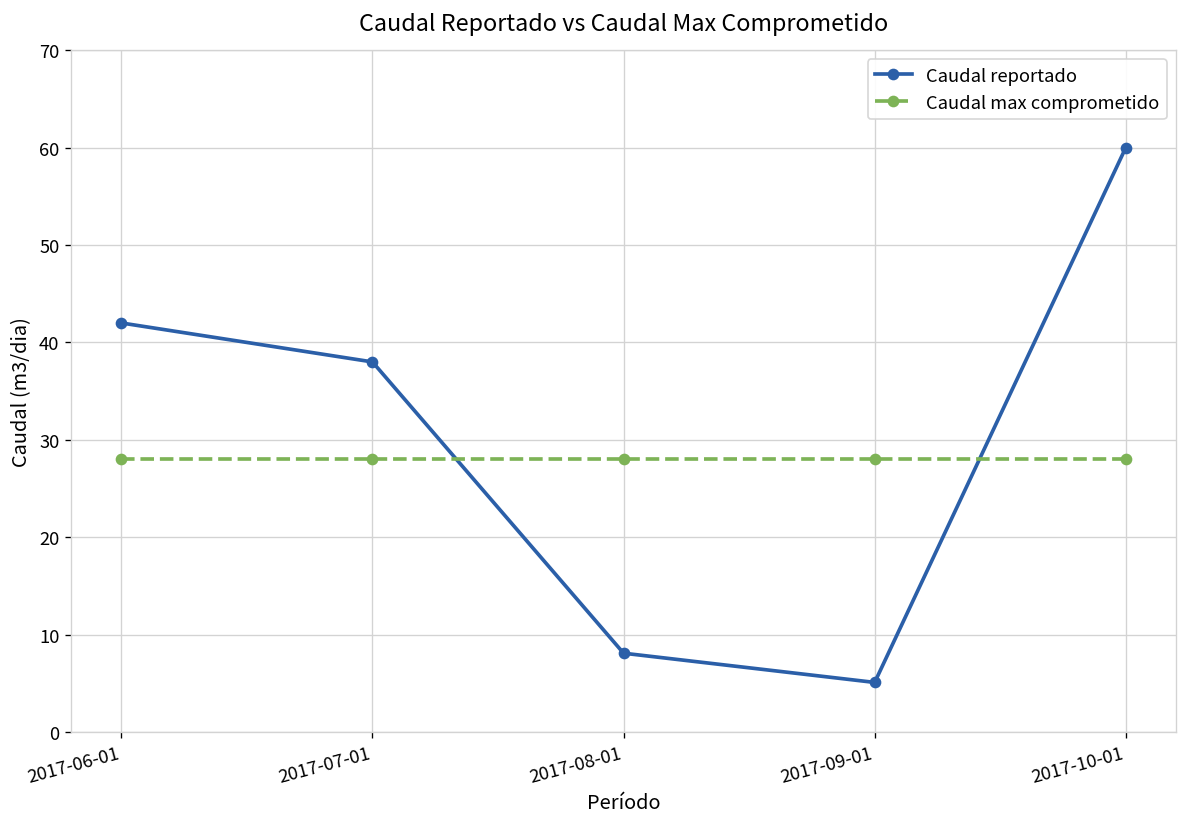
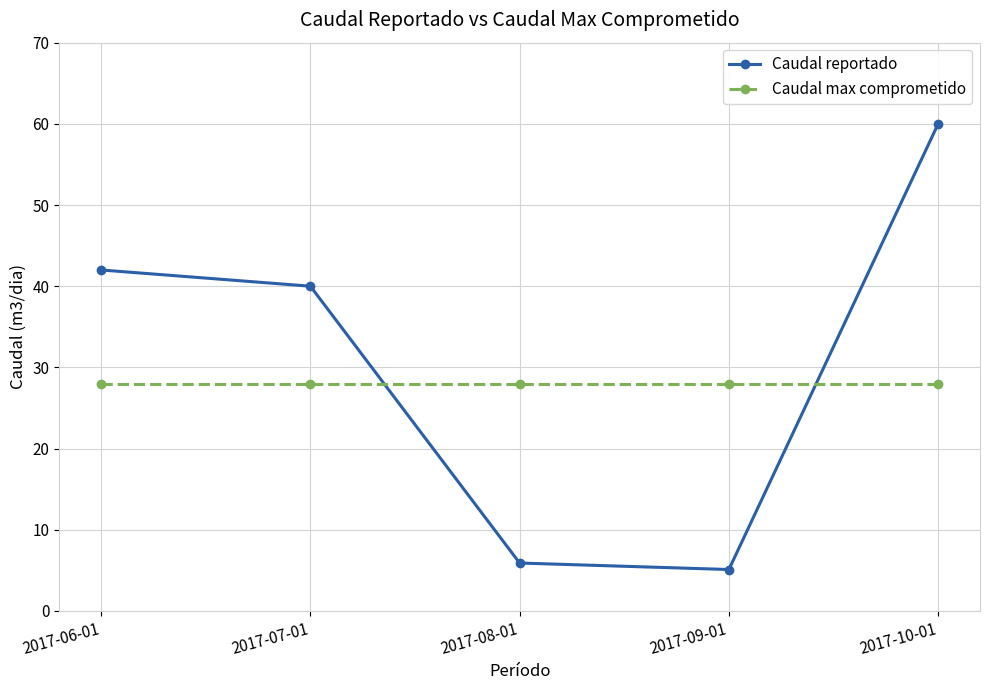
Caudal reportado, 2017-07-01: 38 -> 40
Caudal reportado, 2017-08-01: 8 -> 6
